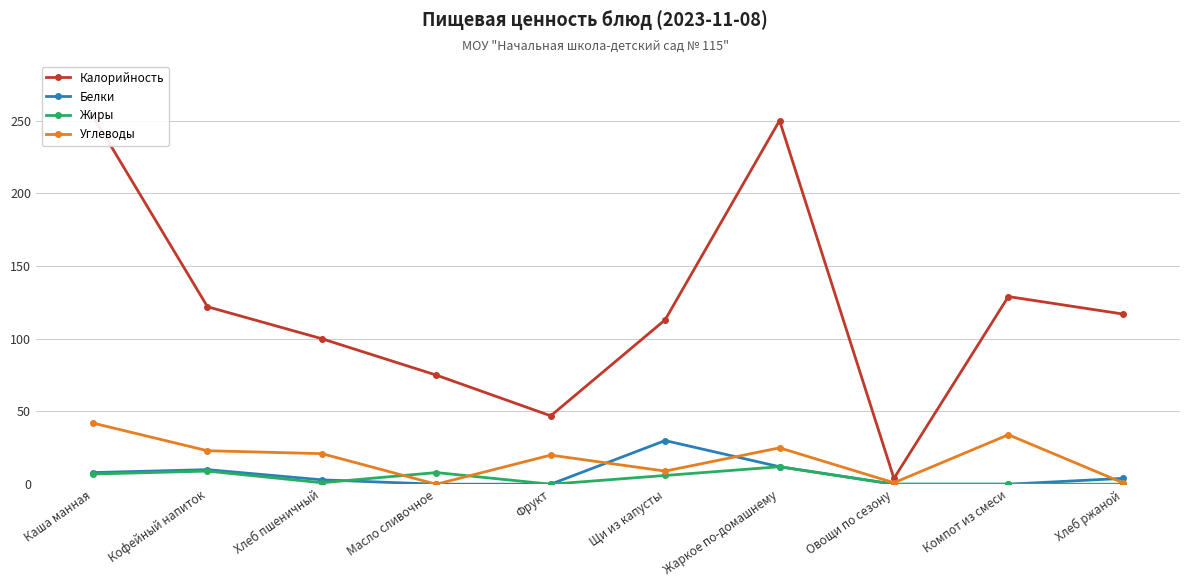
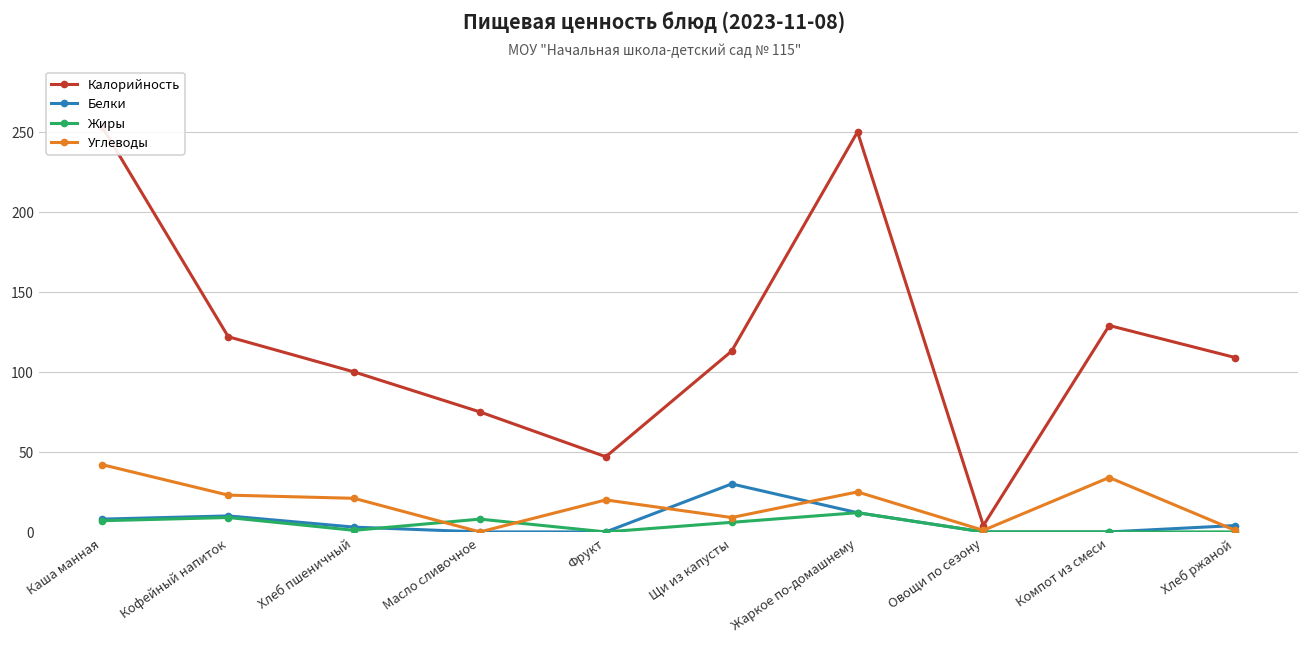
Калорийность, Хлеб ржаной: 117 -> 109
